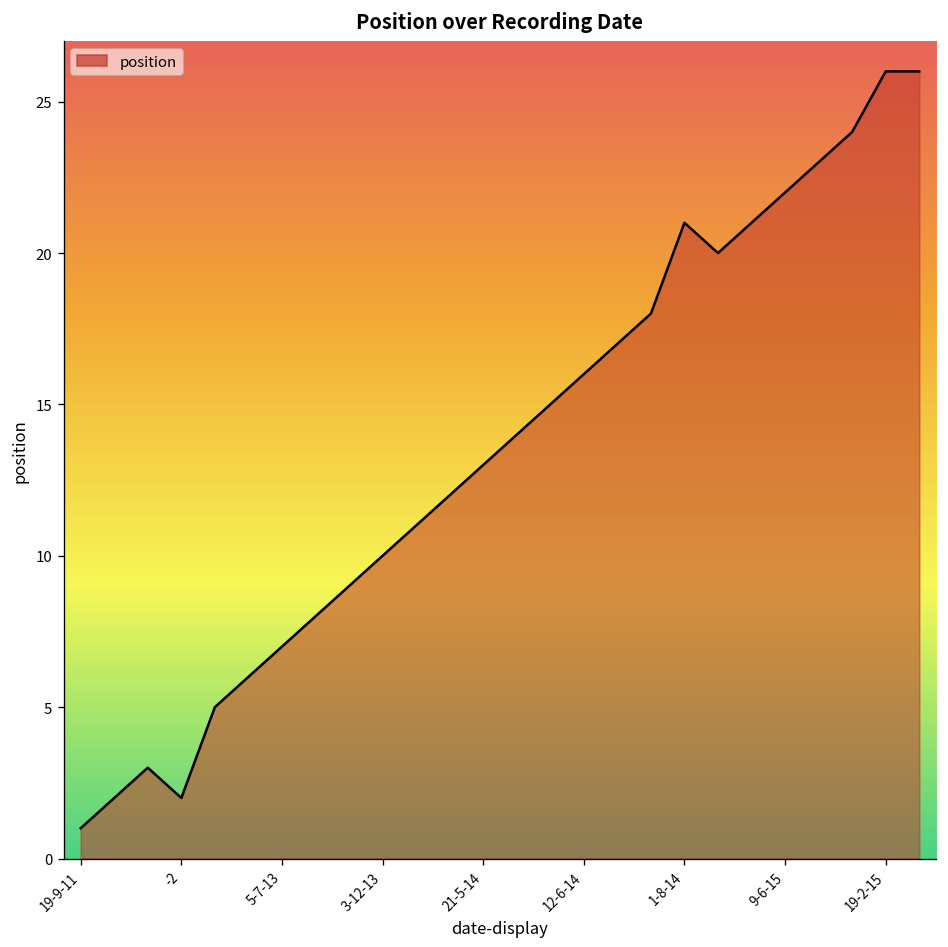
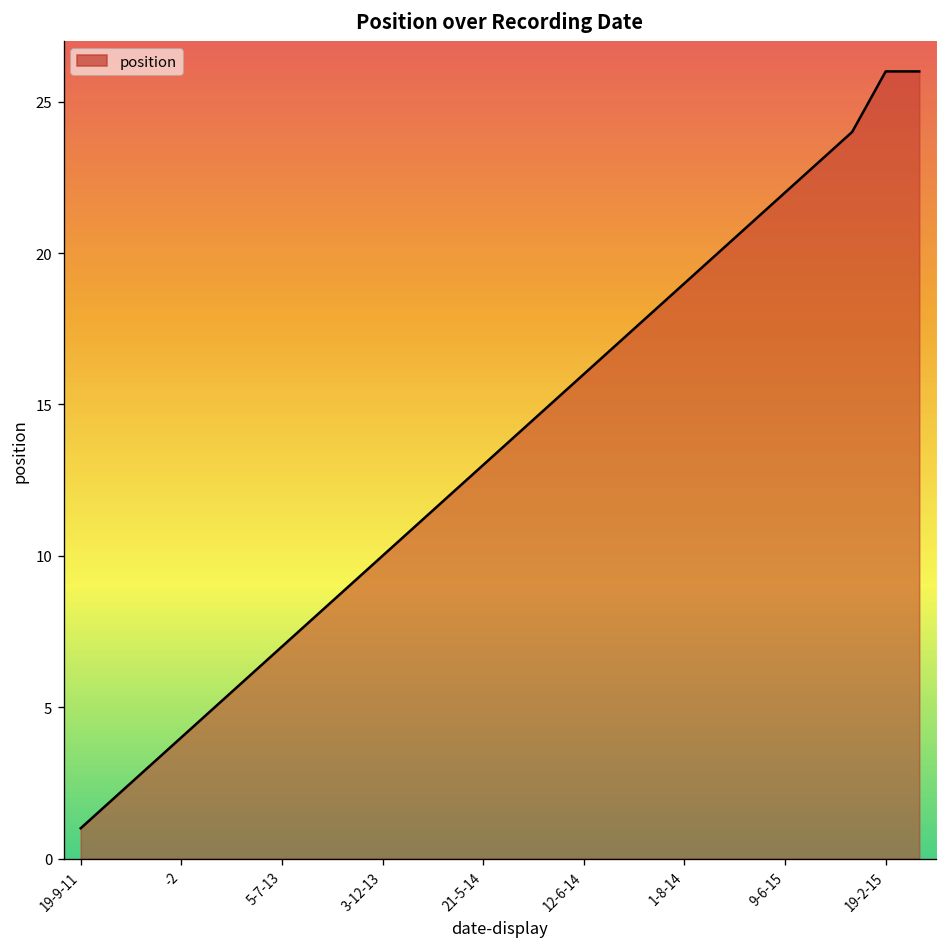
-2: 2 -> 4
1-8-14: 21 -> 19
